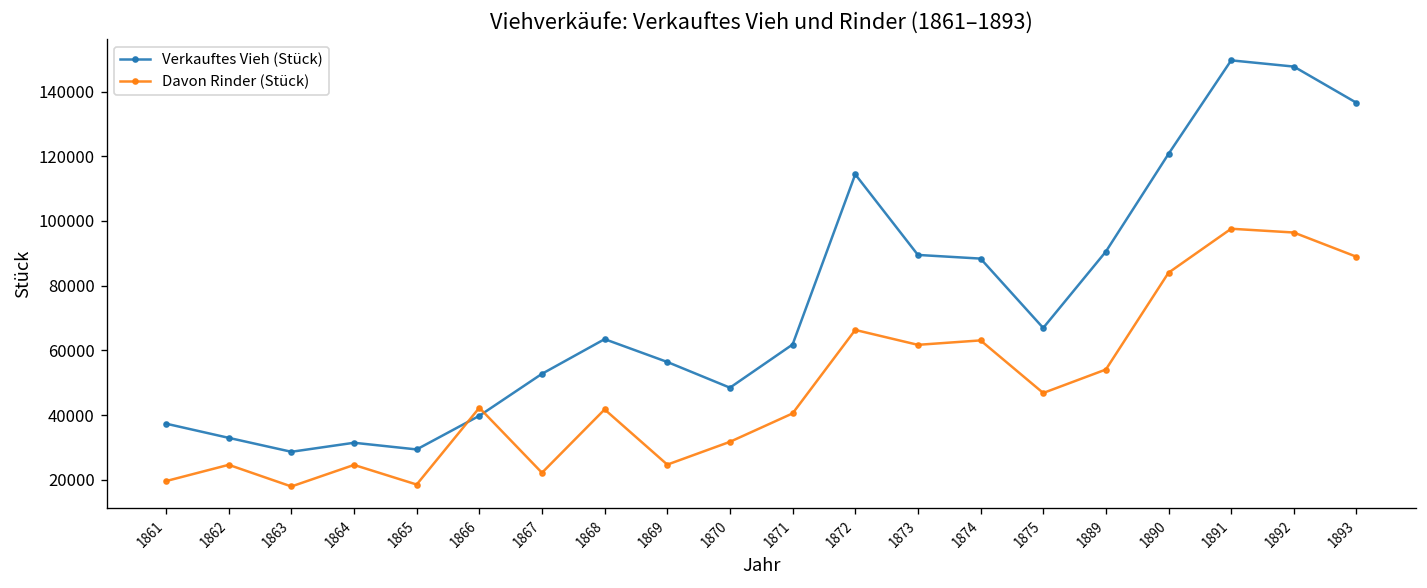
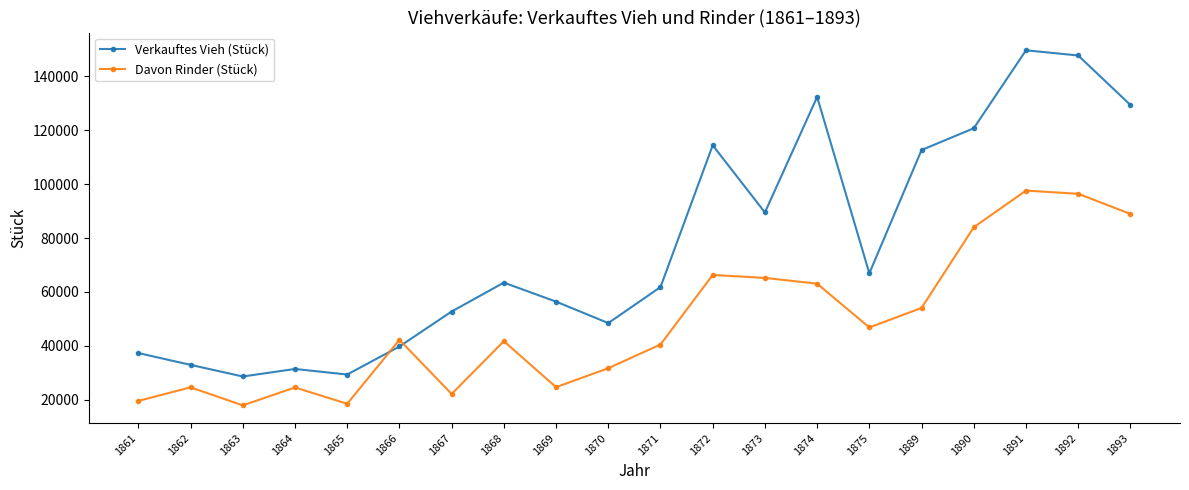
Davon Rinder (Stück), 1873: 62000 -> 65000
Verkauftes Vieh (Stück), 1874: 88000 -> 132000
Verkauftes Vieh (Stück), 1889: 91000 -> 113000
Verkauftes Vieh (Stück), 1893: 137000 -> 129000
